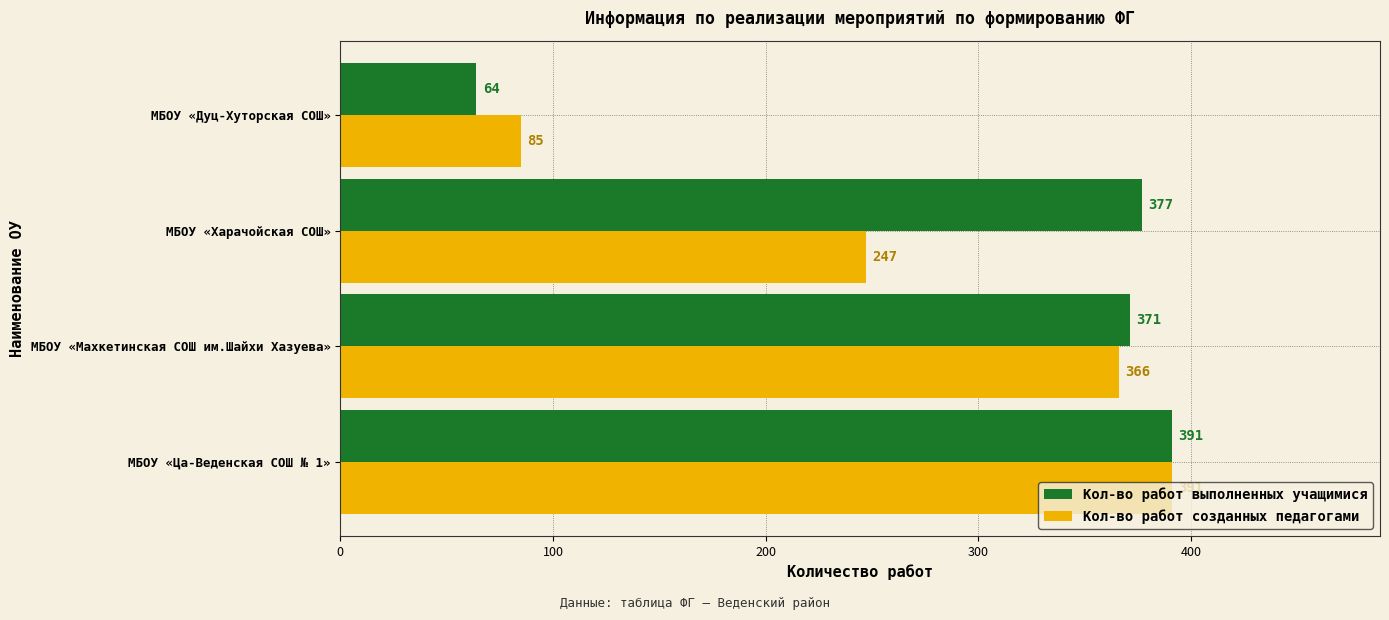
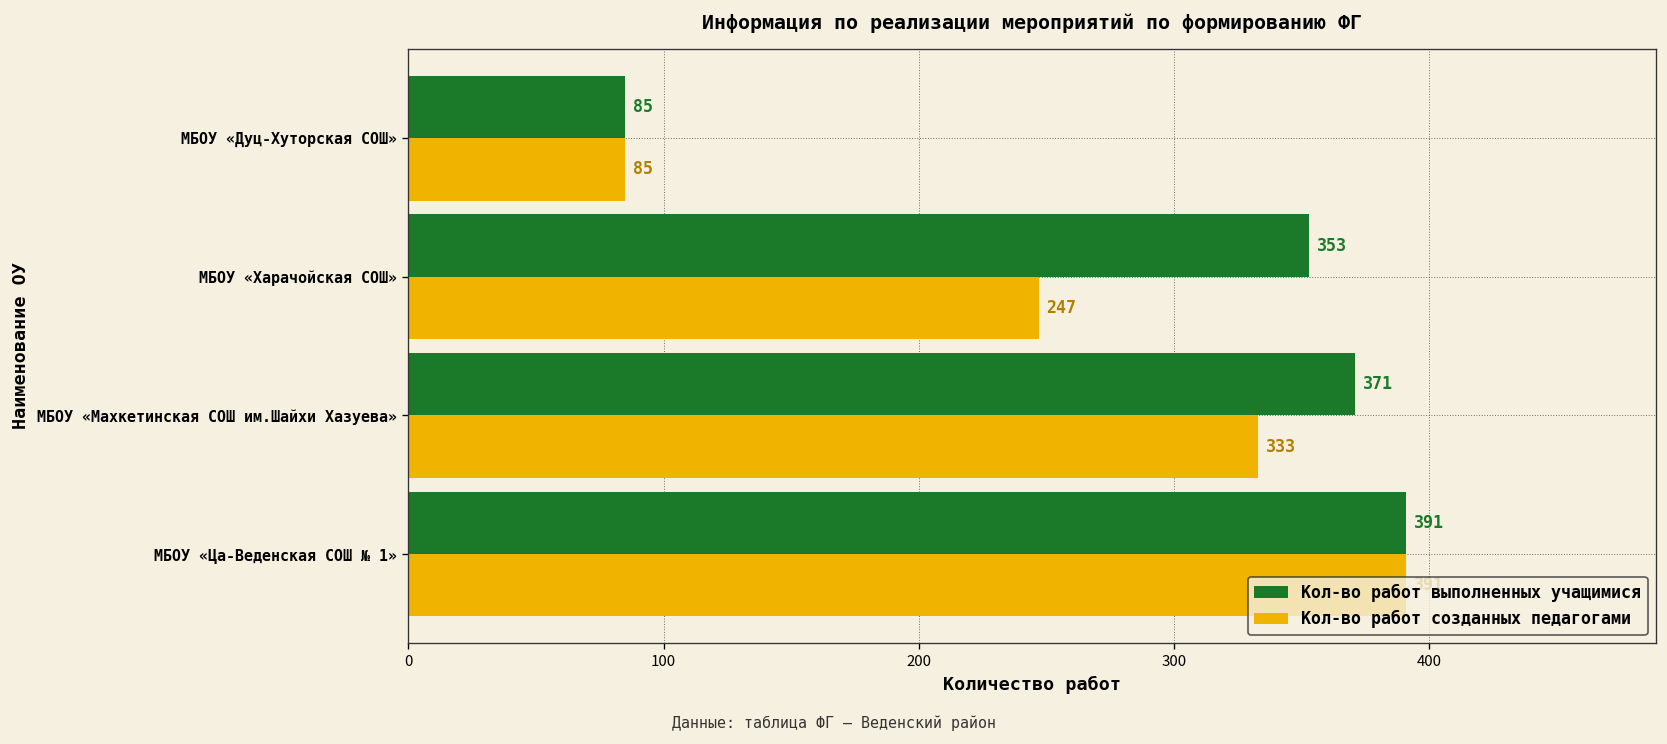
Кол-во работ выполненных учащимися, МБОУ «Дуц-Хуторская СОШ»: 64 -> 85
Кол-во работ выполненных учащимися, МБОУ «Харачойская СОШ»: 377 -> 353
Кол-во работ созданных педагогами, МБОУ «Махкетинская СОШ им.Шайхи Хазуева»: 366 -> 333
